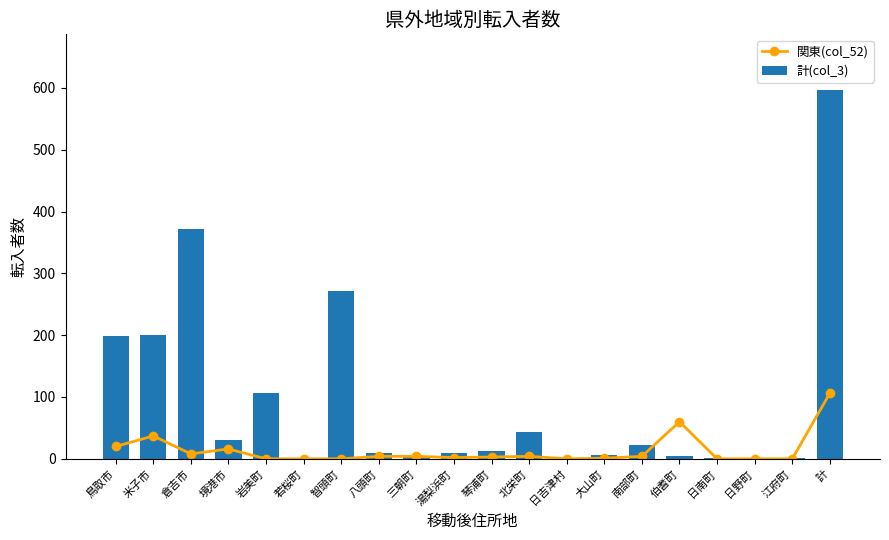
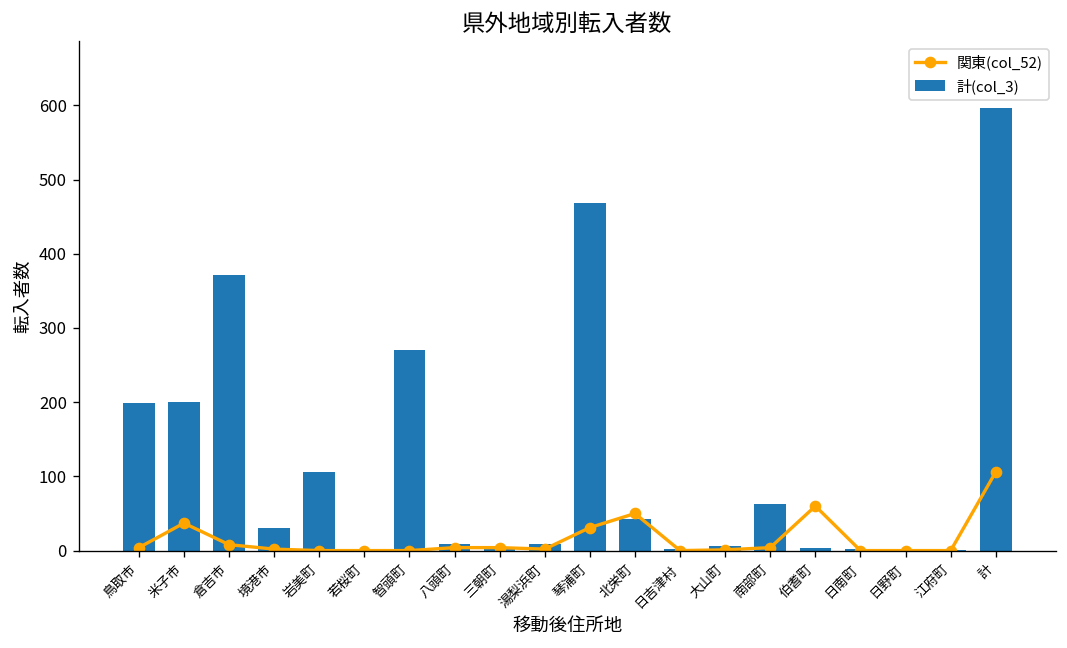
関東(col_52), 鳥取市: 20 -> 0
関東(col_52), 境港市: 20 -> 0
計(col_3), 琴浦町: 10 -> 470
関東(col_52), 琴浦町: 0 -> 30
関東(col_52), 北栄町: 0 -> 50
計(col_3), 南部町: 20 -> 60
